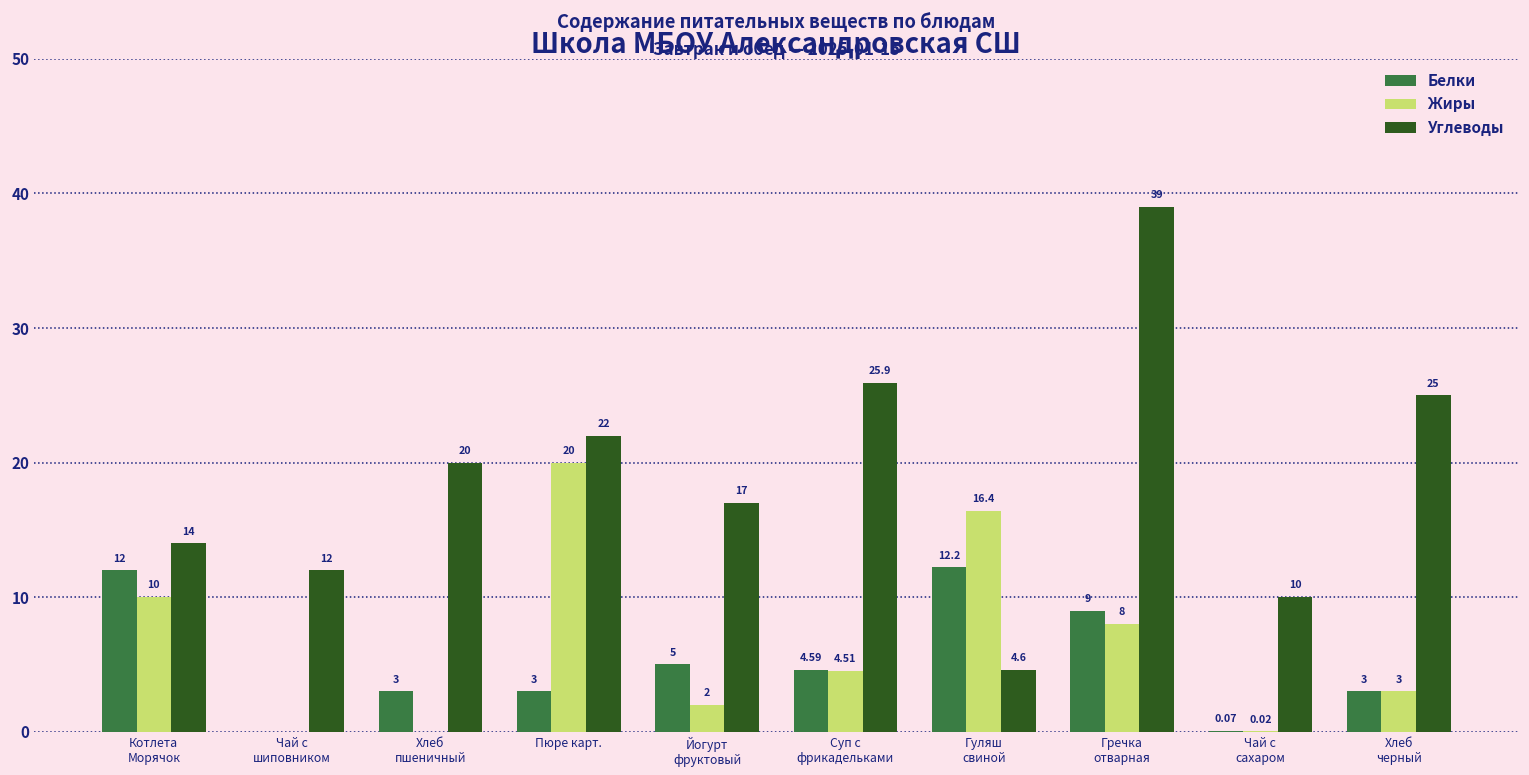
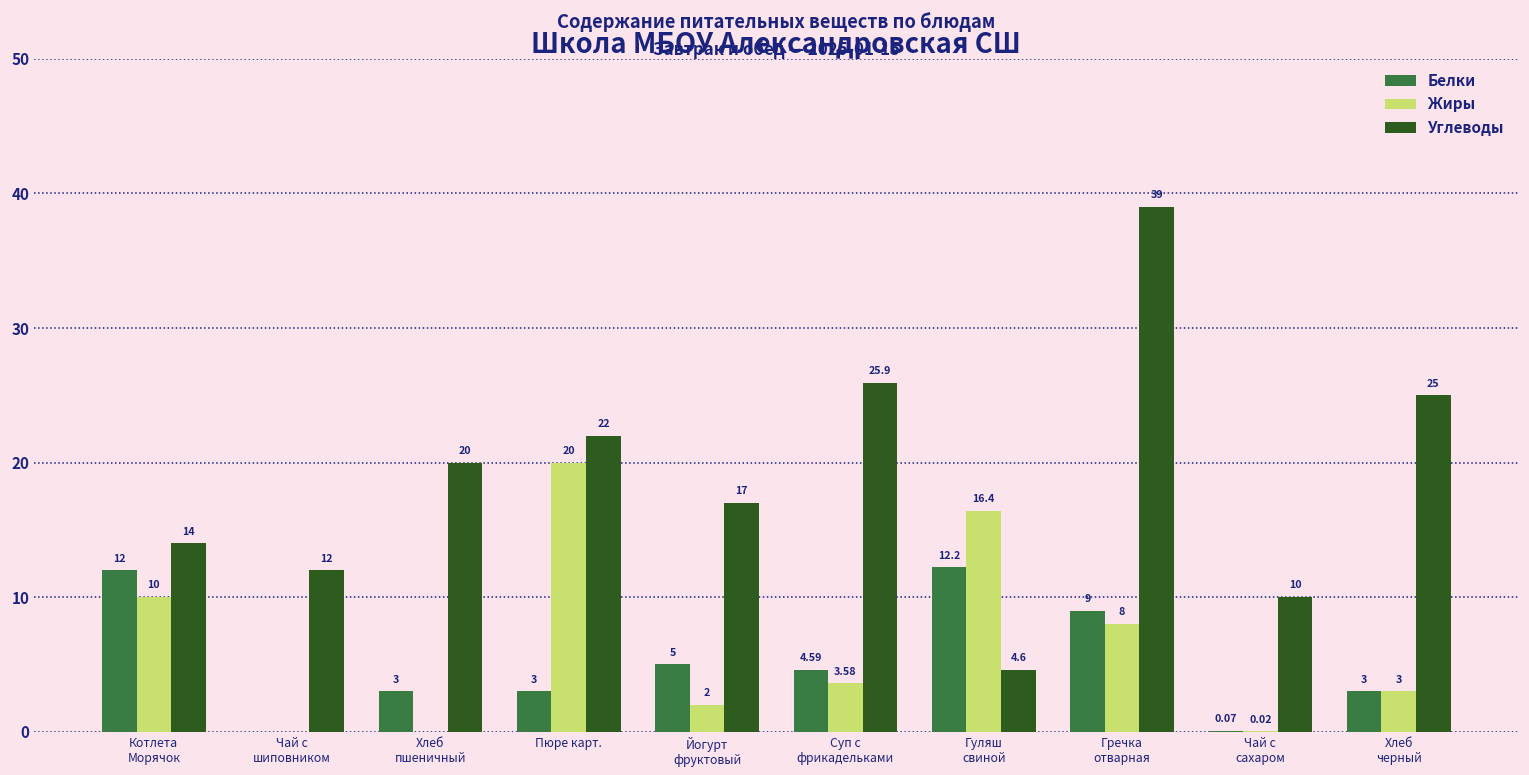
Жиры, Суп с фрикадельками: 4.51 -> 3.58
